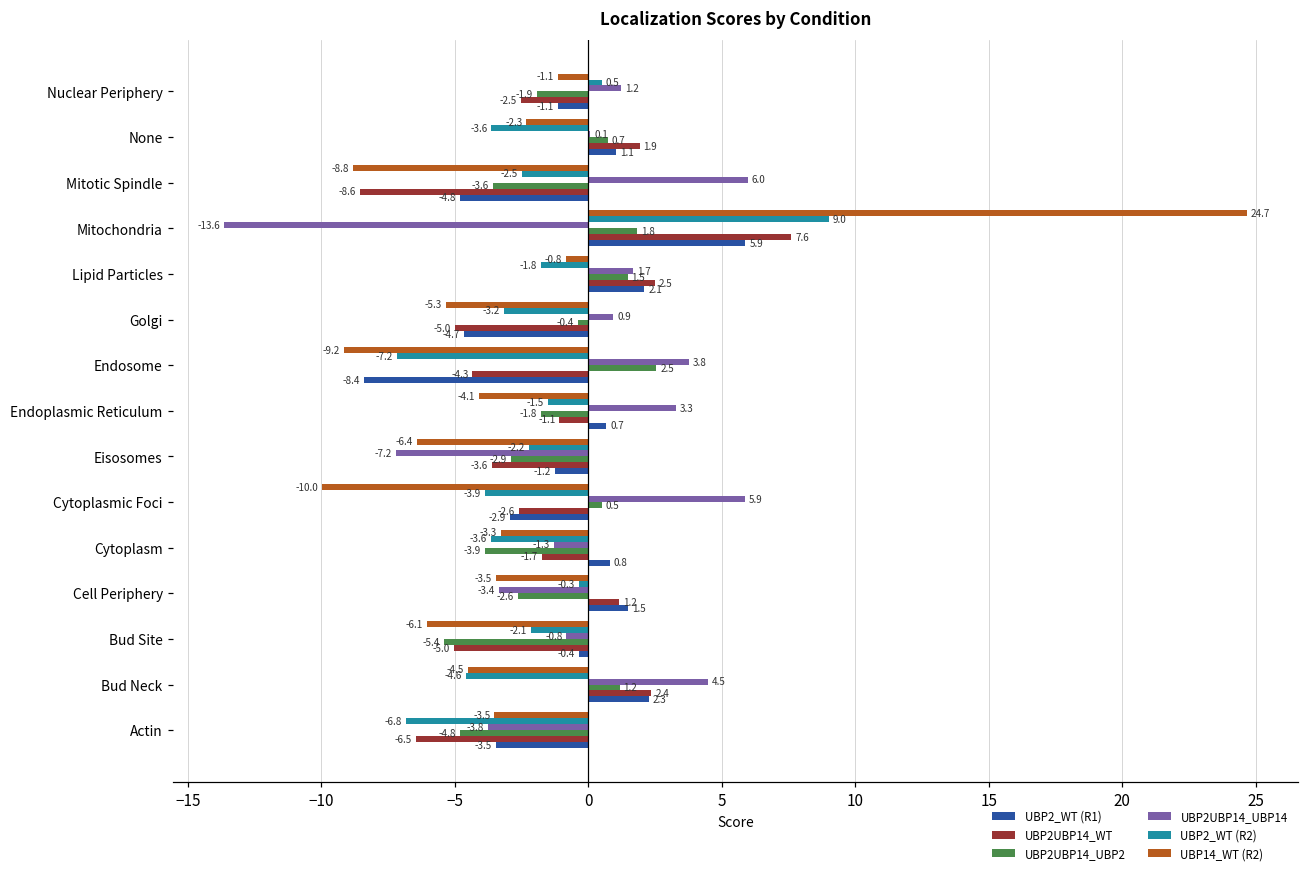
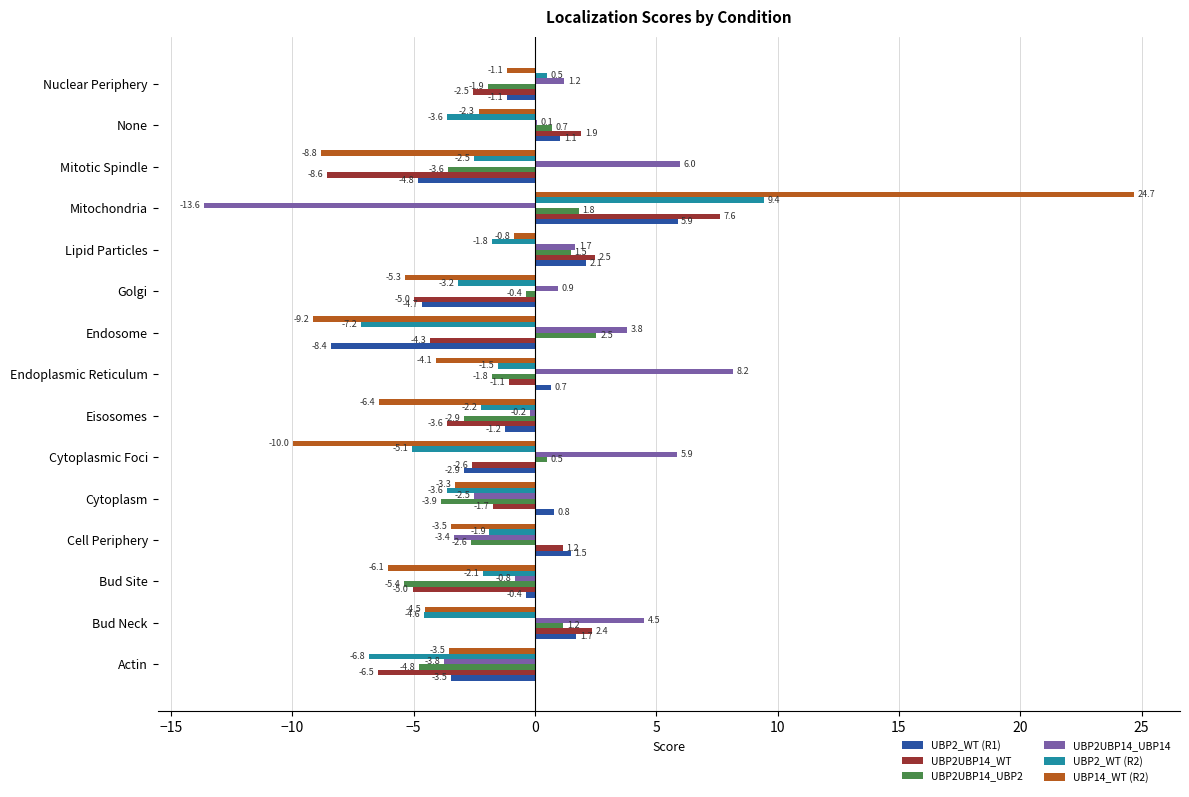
UBP2_WT (R2), Mitochondria: 9.0 -> 9.4
UBP2UBP14_UBP14, Endoplasmic Reticulum: 3.3 -> 8.2
UBP2UBP14_UBP14, Eisosomes: -7.2 -> -0.2
UBP2_WT (R2), Cytoplasmic Foci: -3.9 -> -5.1
UBP2UBP14_UBP14, Cytoplasm: -1.3 -> -2.5
UBP2_WT (R2), Cell Periphery: -0.3 -> -1.9
UBP2_WT (R1), Bud Neck: 2.3 -> 1.7
